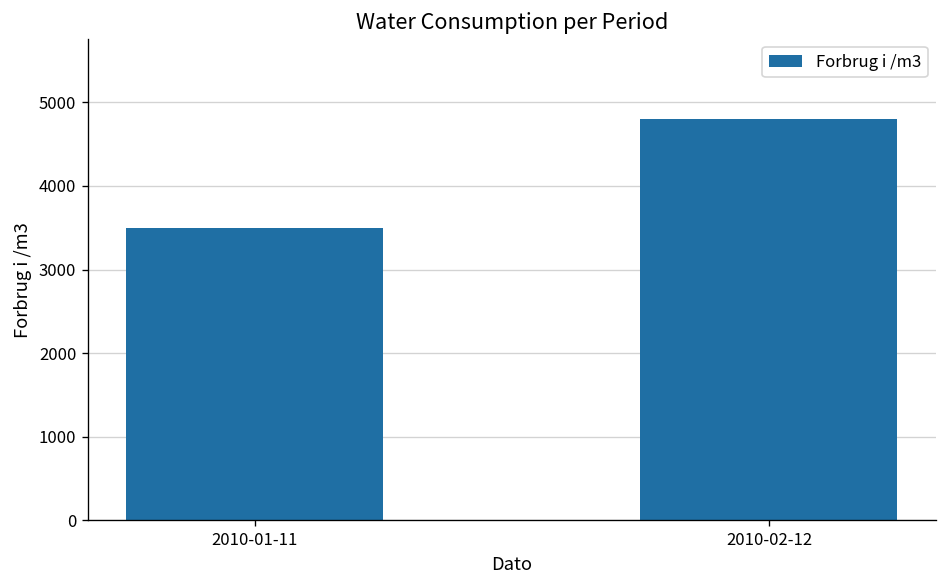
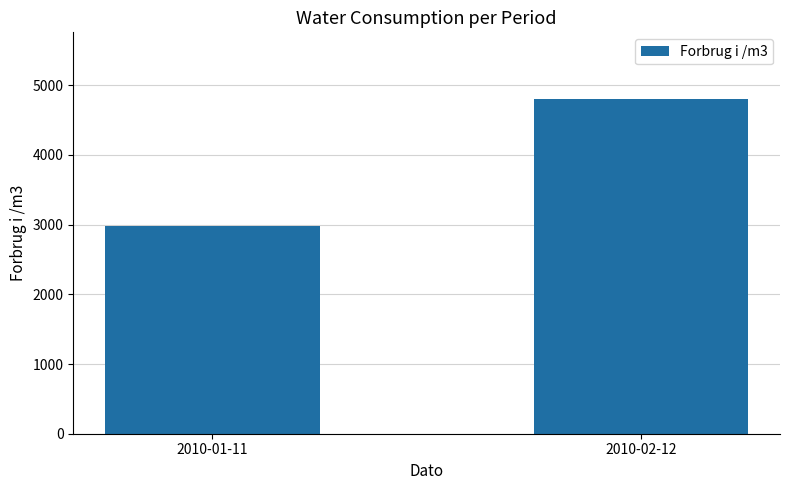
2010-01-11: 3500 -> 3000
